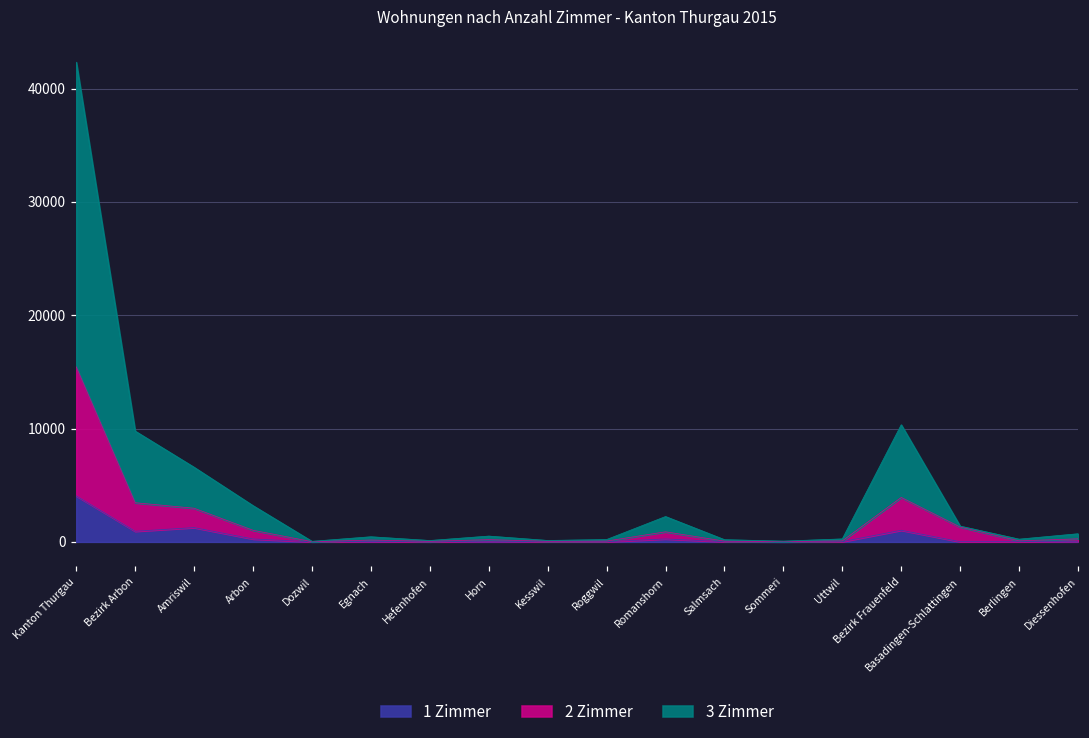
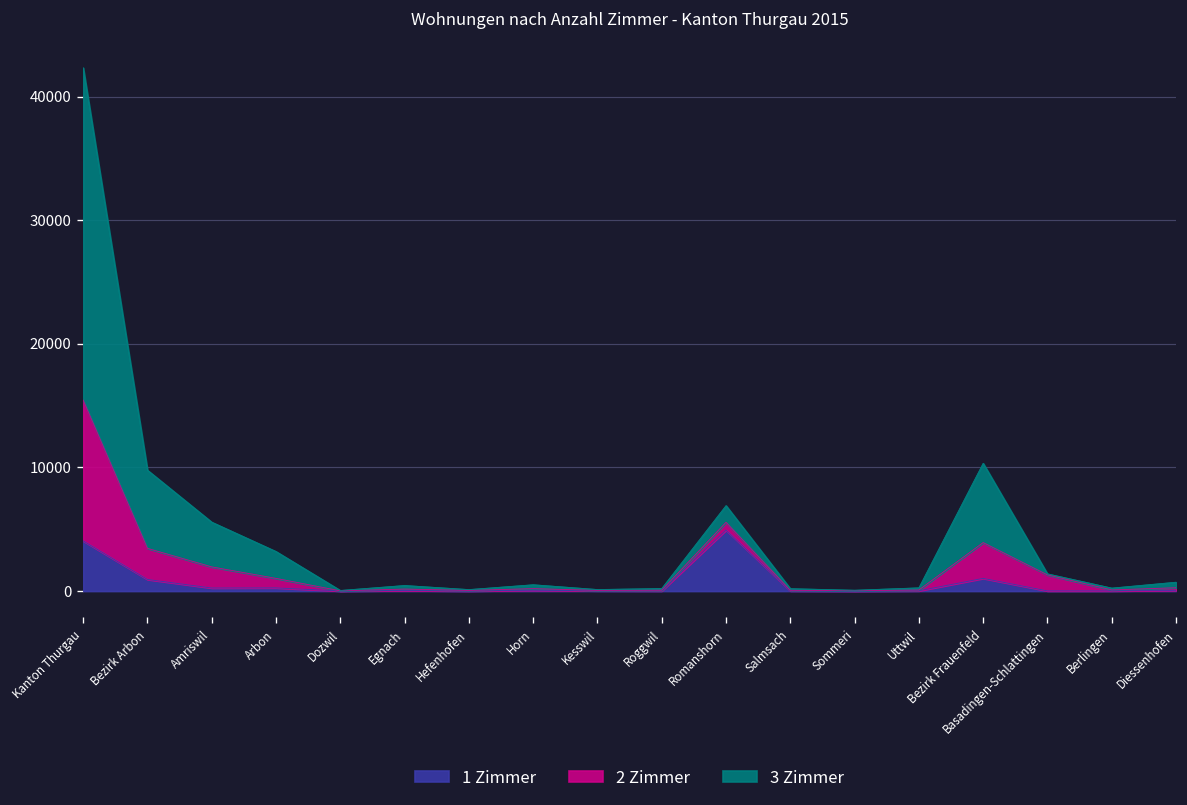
1 Zimmer, Amriswil: 1300 -> 200
1 Zimmer, Romanshorn: 300 -> 4900
